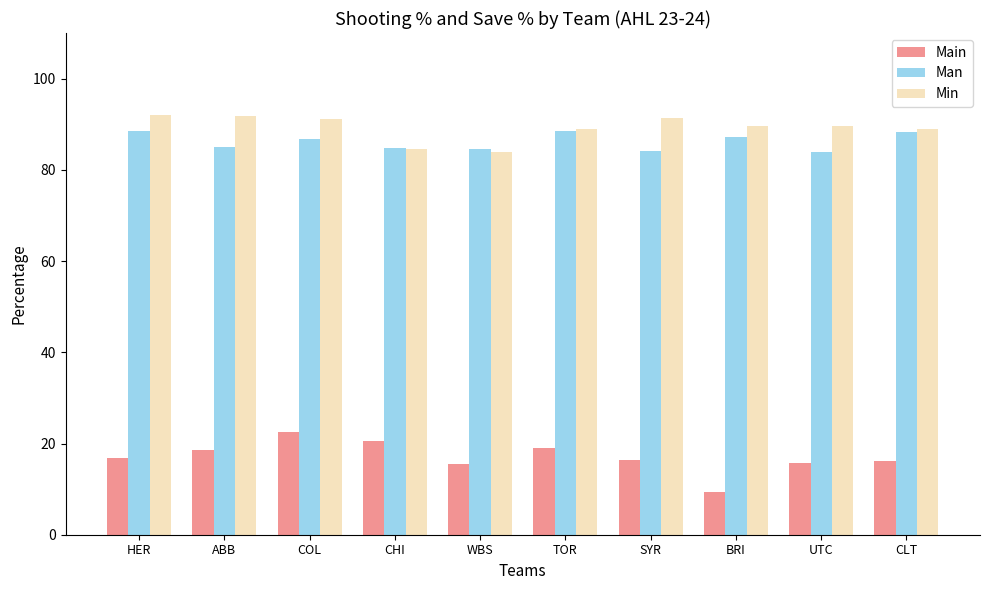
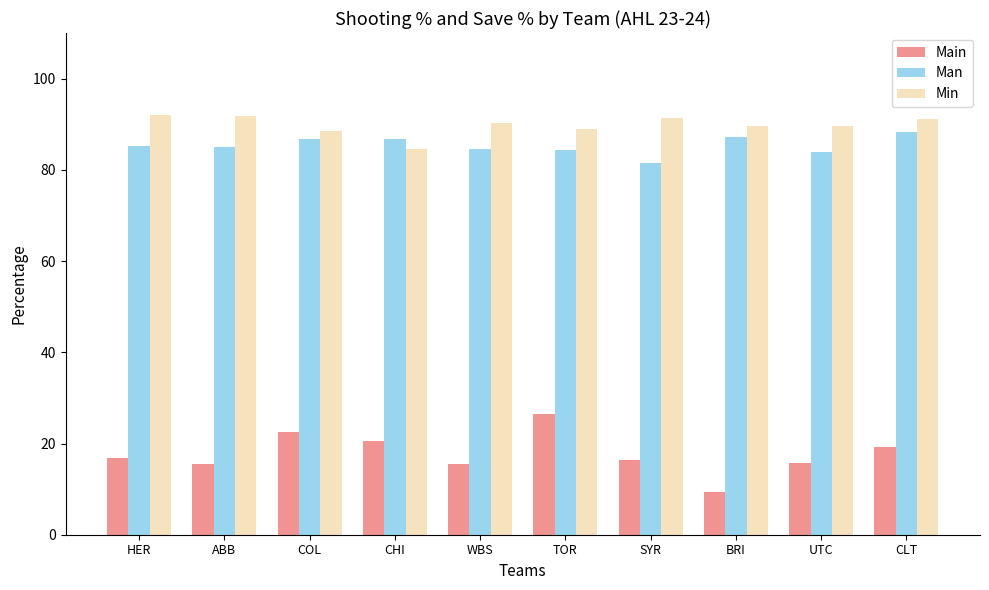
Man, HER: 88 -> 85
Main, ABB: 18 -> 16
Min, COL: 91 -> 89
Man, CHI: 85 -> 87
Min, WBS: 84 -> 90
Main, TOR: 19 -> 27
Man, TOR: 89 -> 84
Man, SYR: 84 -> 82
Main, CLT: 16 -> 19
Min, CLT: 89 -> 91
